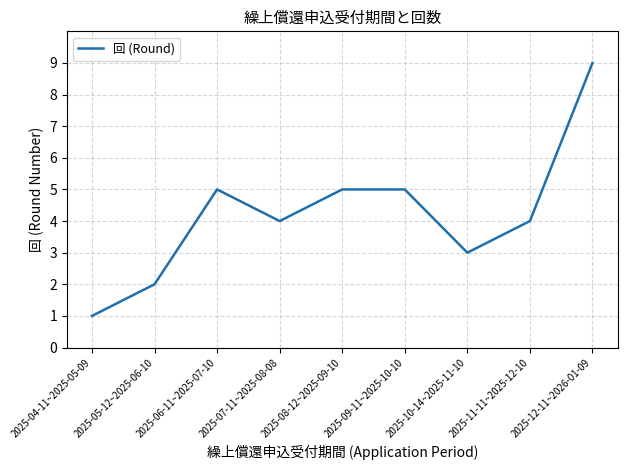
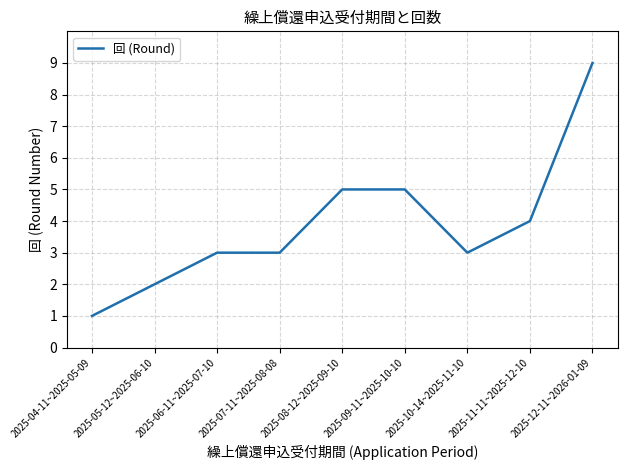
2025-06-11~2025-07-10: 5 -> 3
2025-07-11~2025-08-08: 4 -> 3
